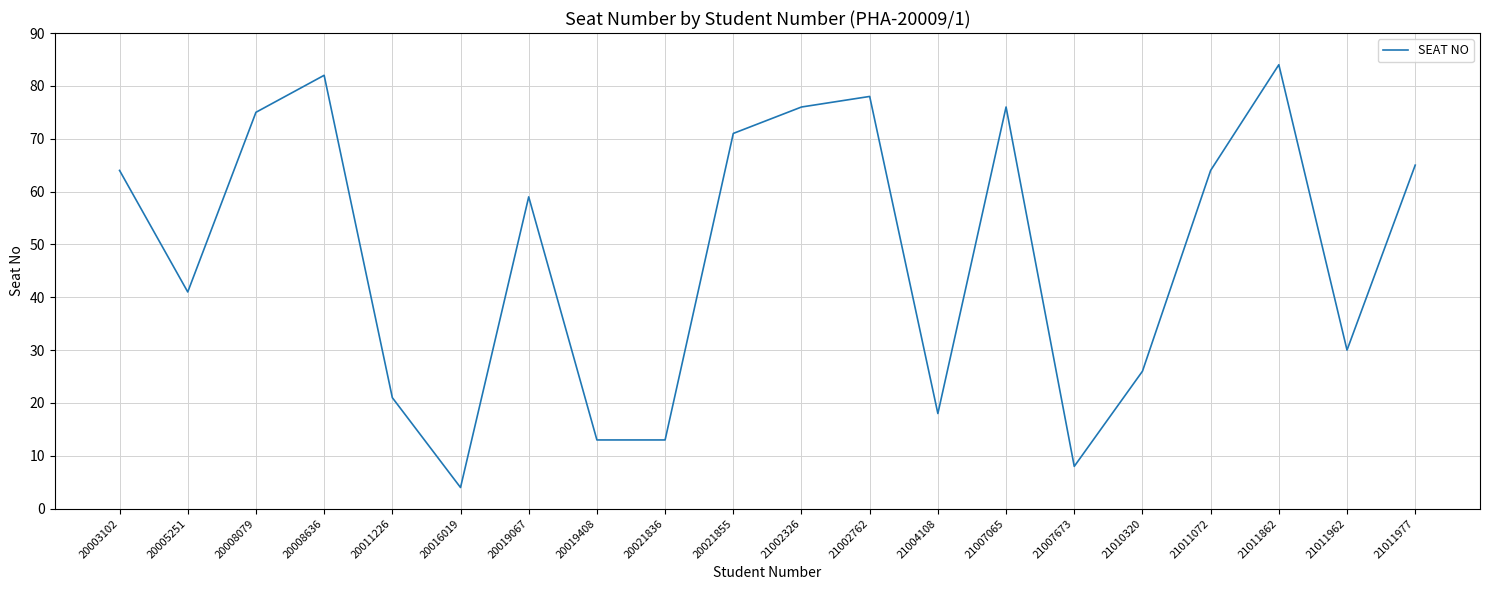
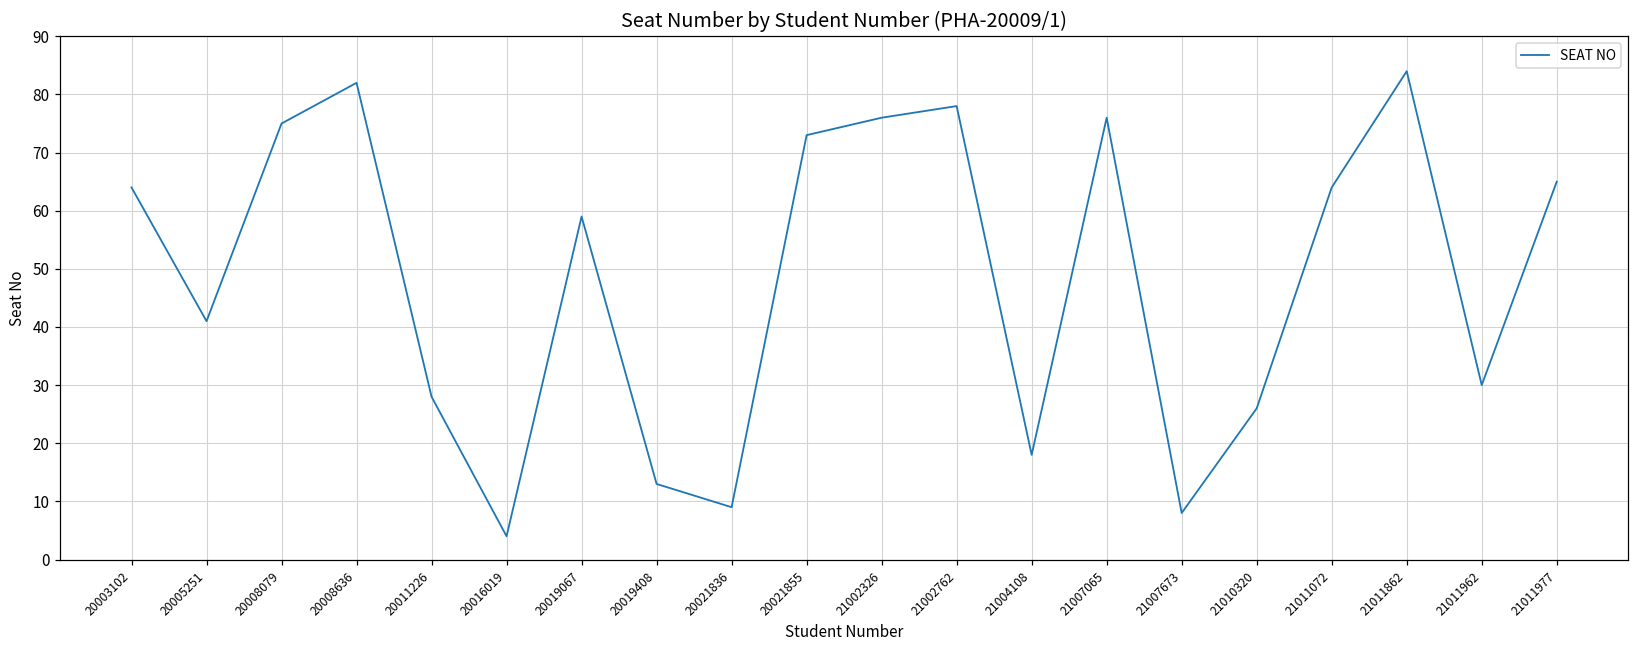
20011226: 21 -> 28
20021836: 13 -> 9
20021855: 71 -> 73
